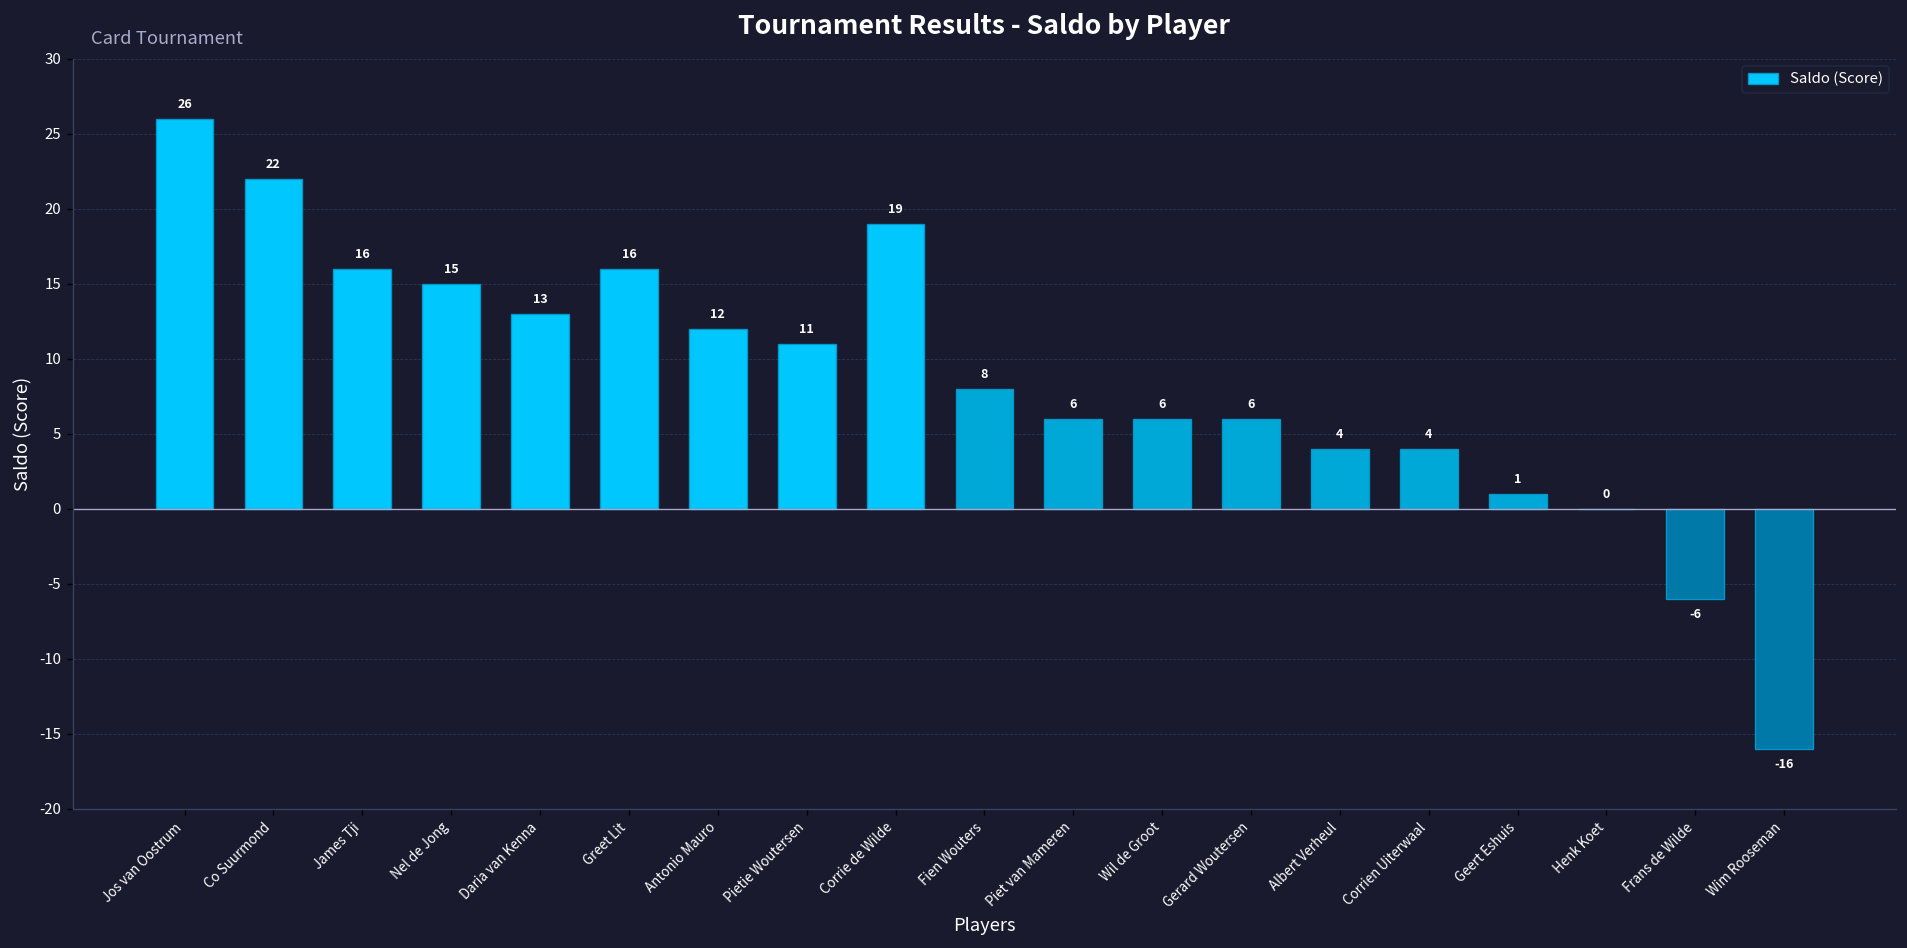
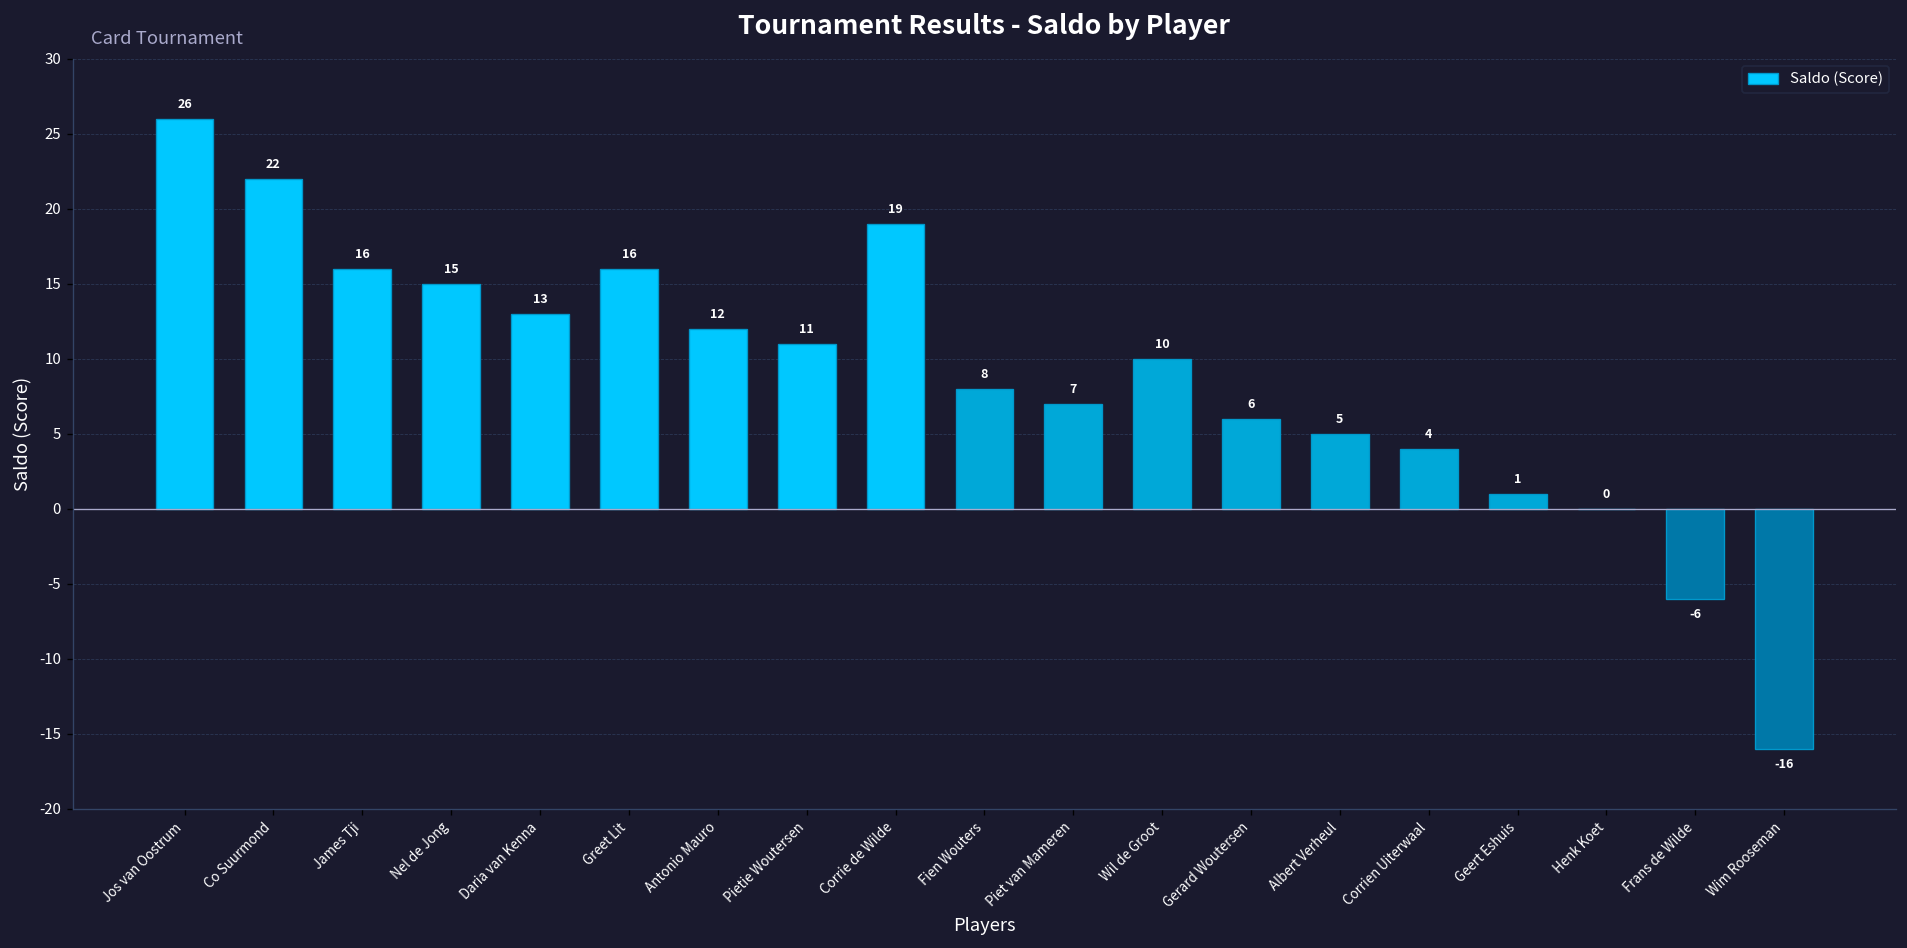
Piet van Mameren: 6 -> 7
Wil de Groot: 6 -> 10
Albert Verheul: 4 -> 5
